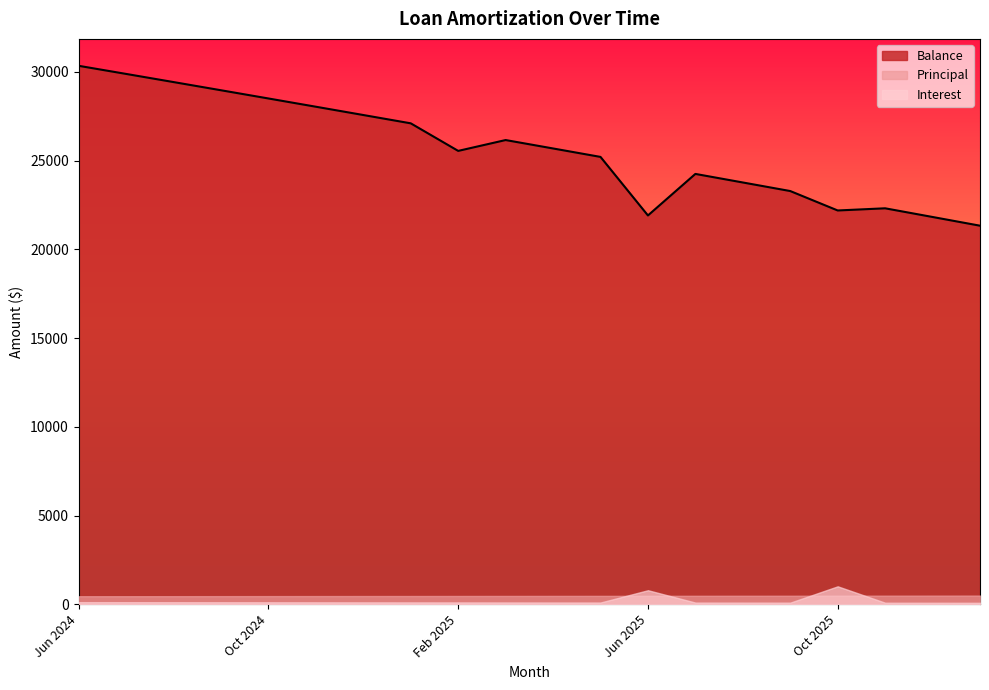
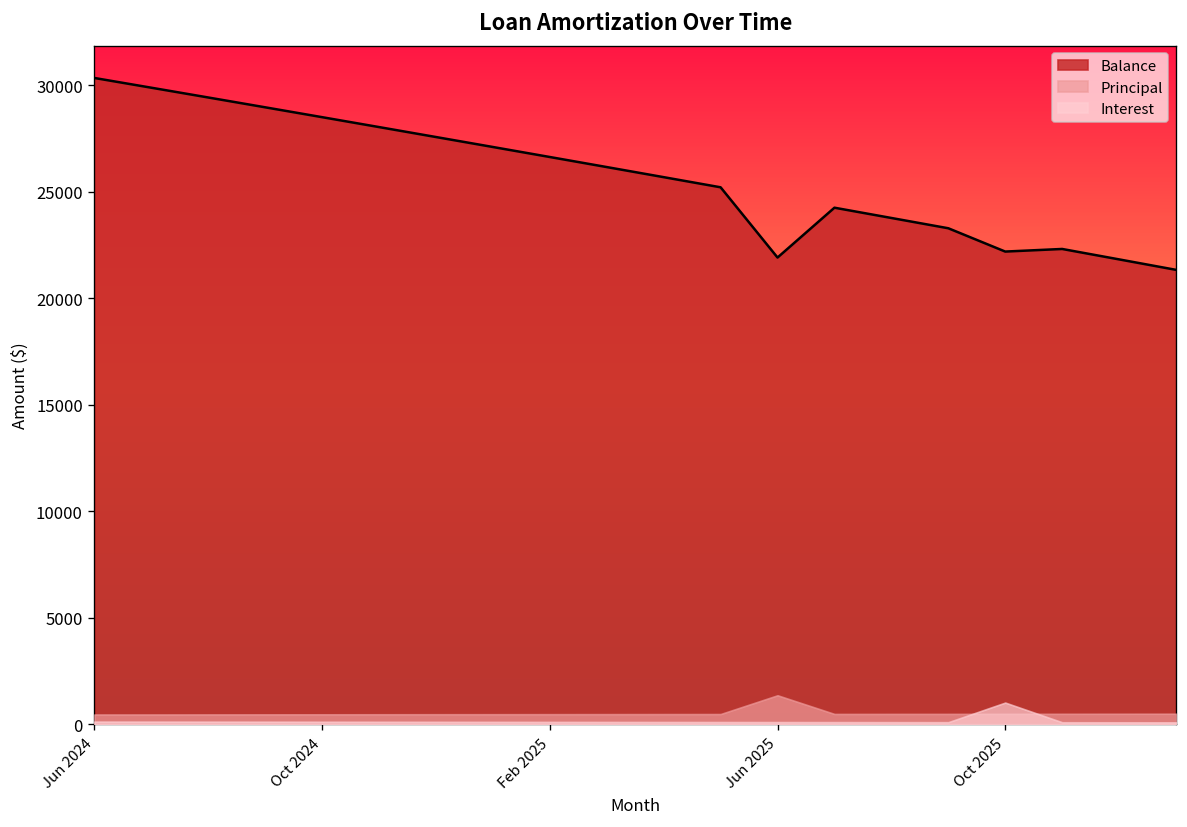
Balance, Feb 2025: 25500 -> 26600
Principal, Jun 2025: 500 -> 1400
Interest, Jun 2025: 800 -> 100
